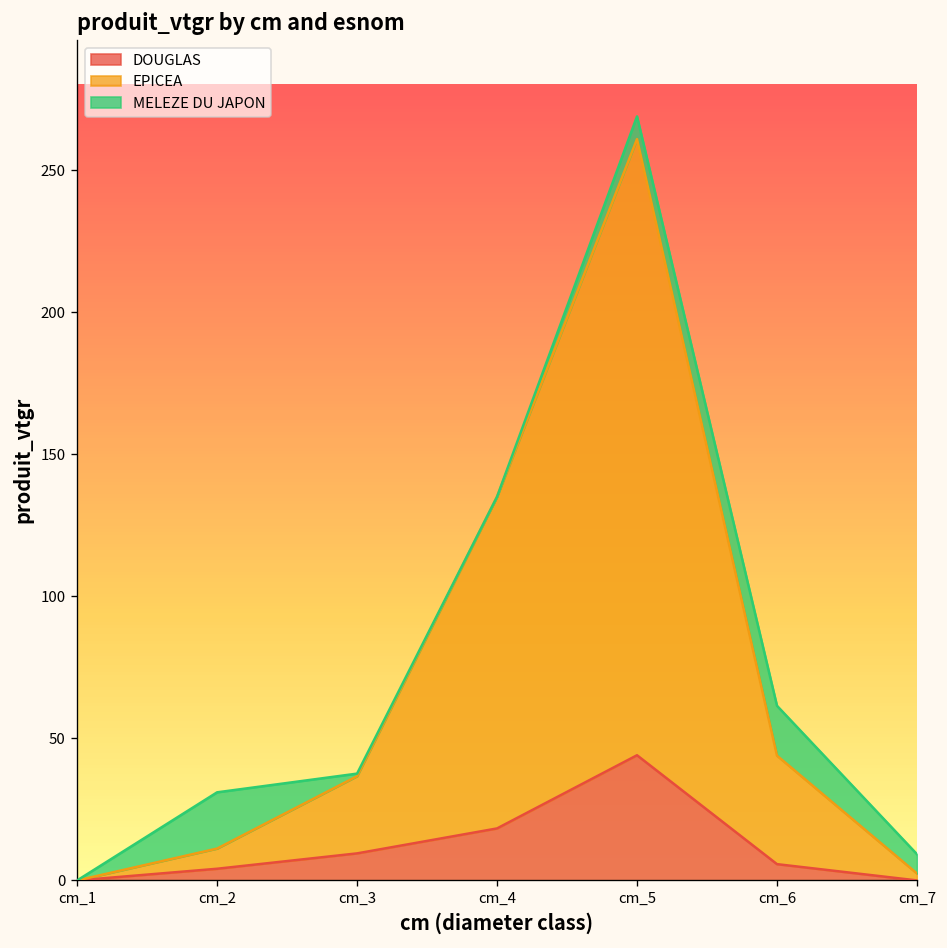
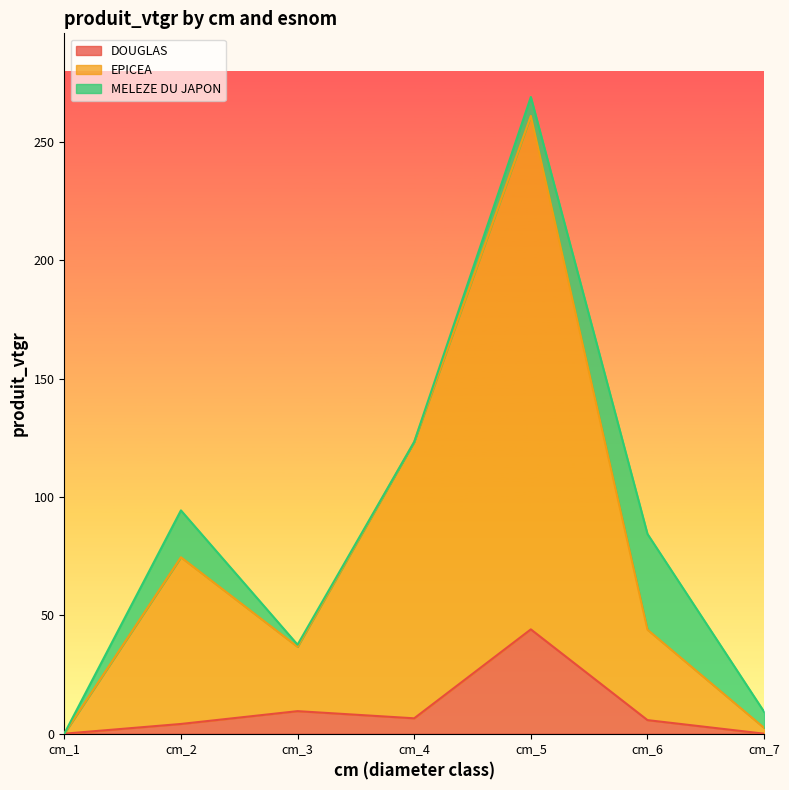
EPICEA, cm_2: 7 -> 70
DOUGLAS, cm_4: 18 -> 6
MELEZE DU JAPON, cm_6: 18 -> 40
